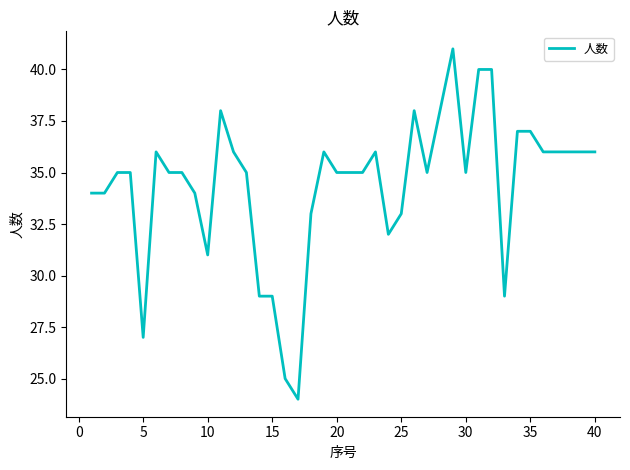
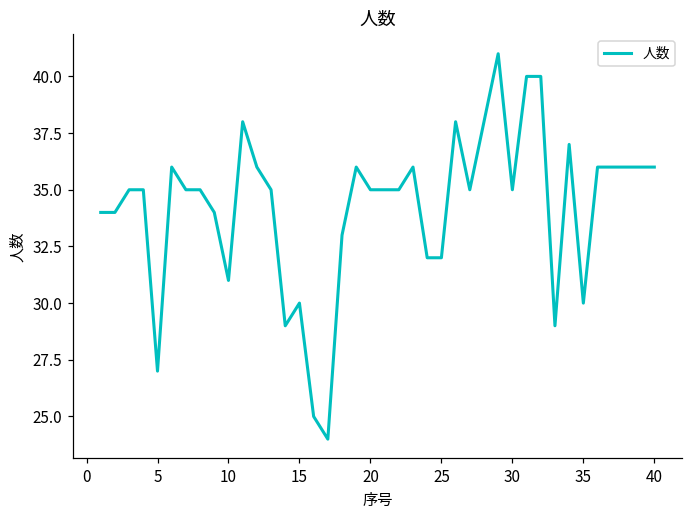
15: 29 -> 30
25: 33 -> 32
35: 37 -> 30
